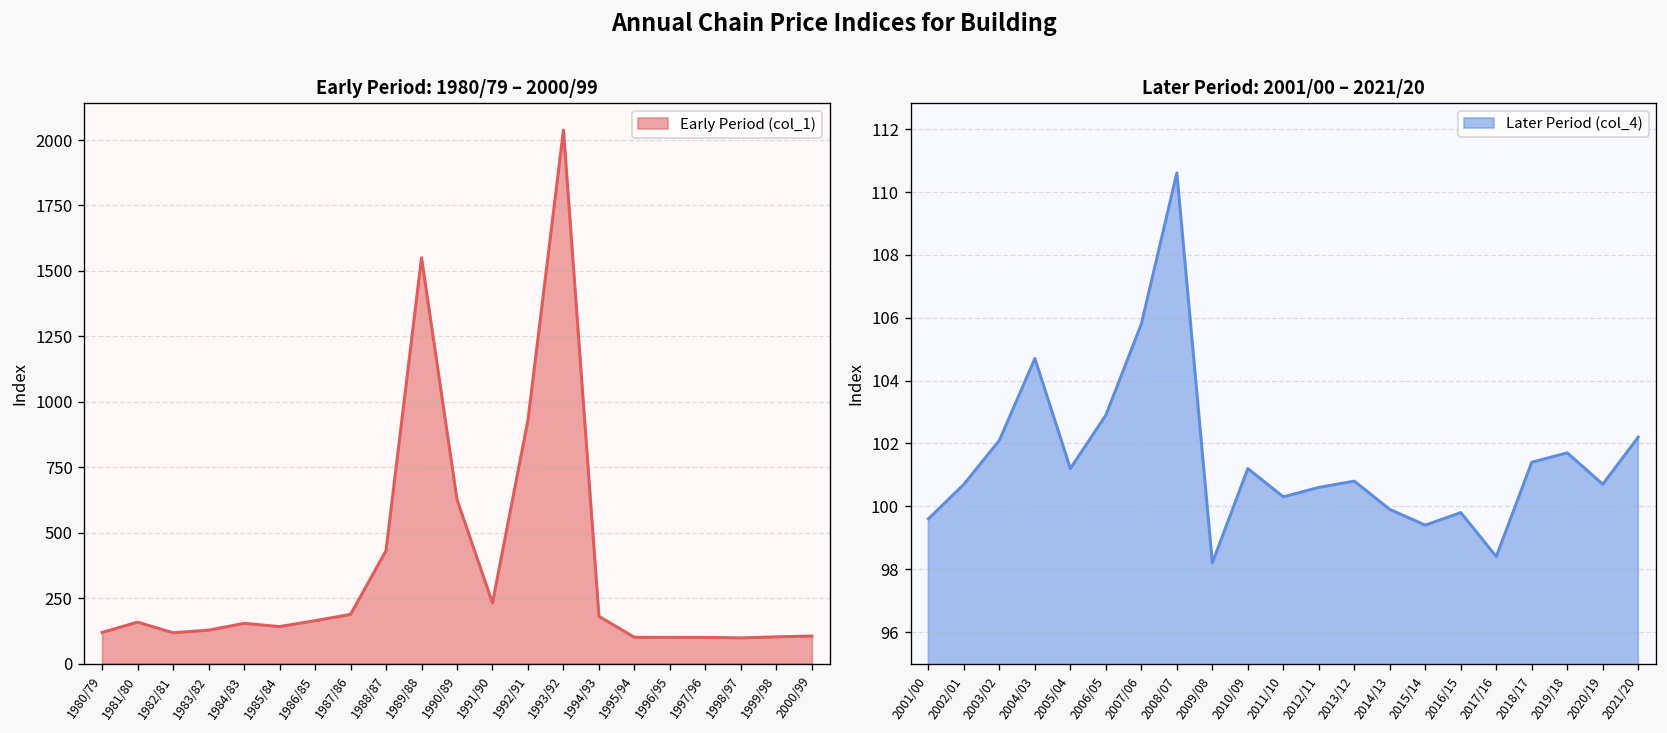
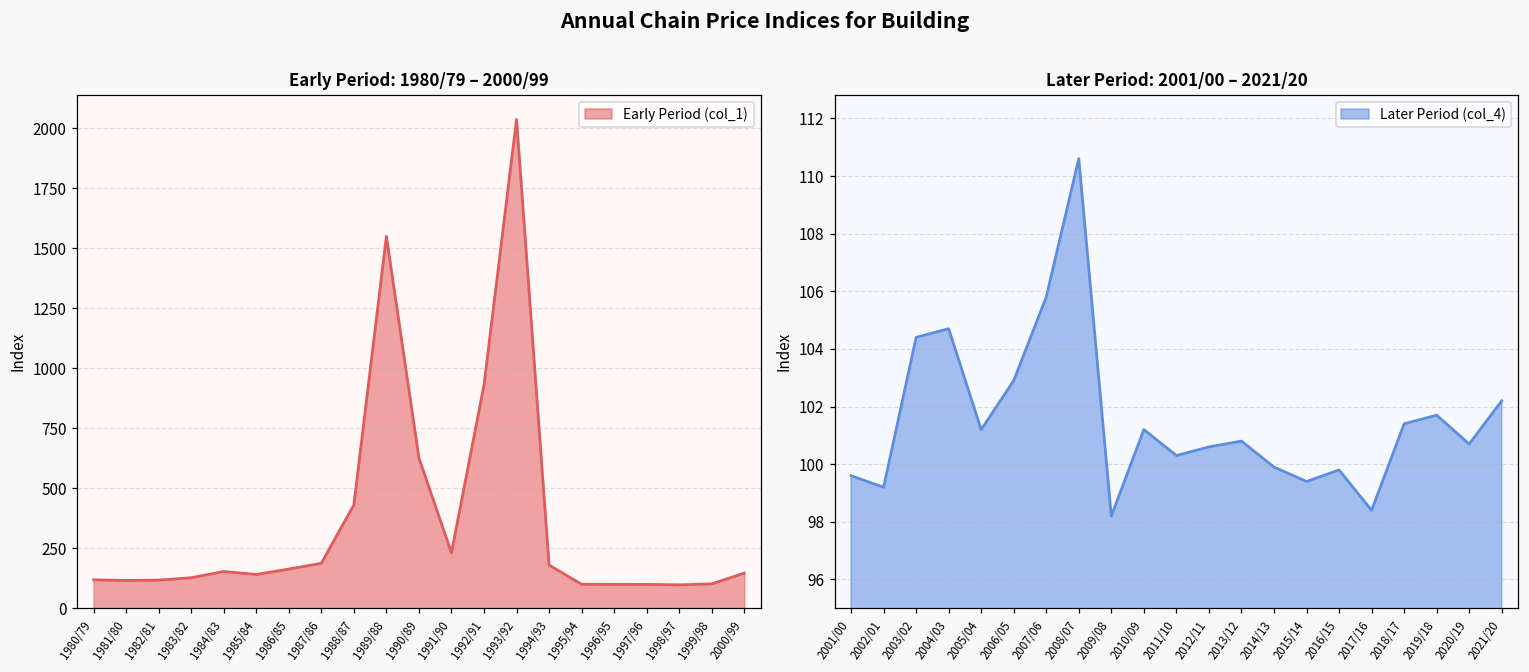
Early Period: 1980/79 – 2000/99, 1981/80: 160 -> 120
Early Period: 1980/79 – 2000/99, 2000/99: 100 -> 150
Later Period: 2001/00 – 2021/20, 2002/01: 100.7 -> 99.2
Later Period: 2001/00 – 2021/20, 2003/02: 102.1 -> 104.4
